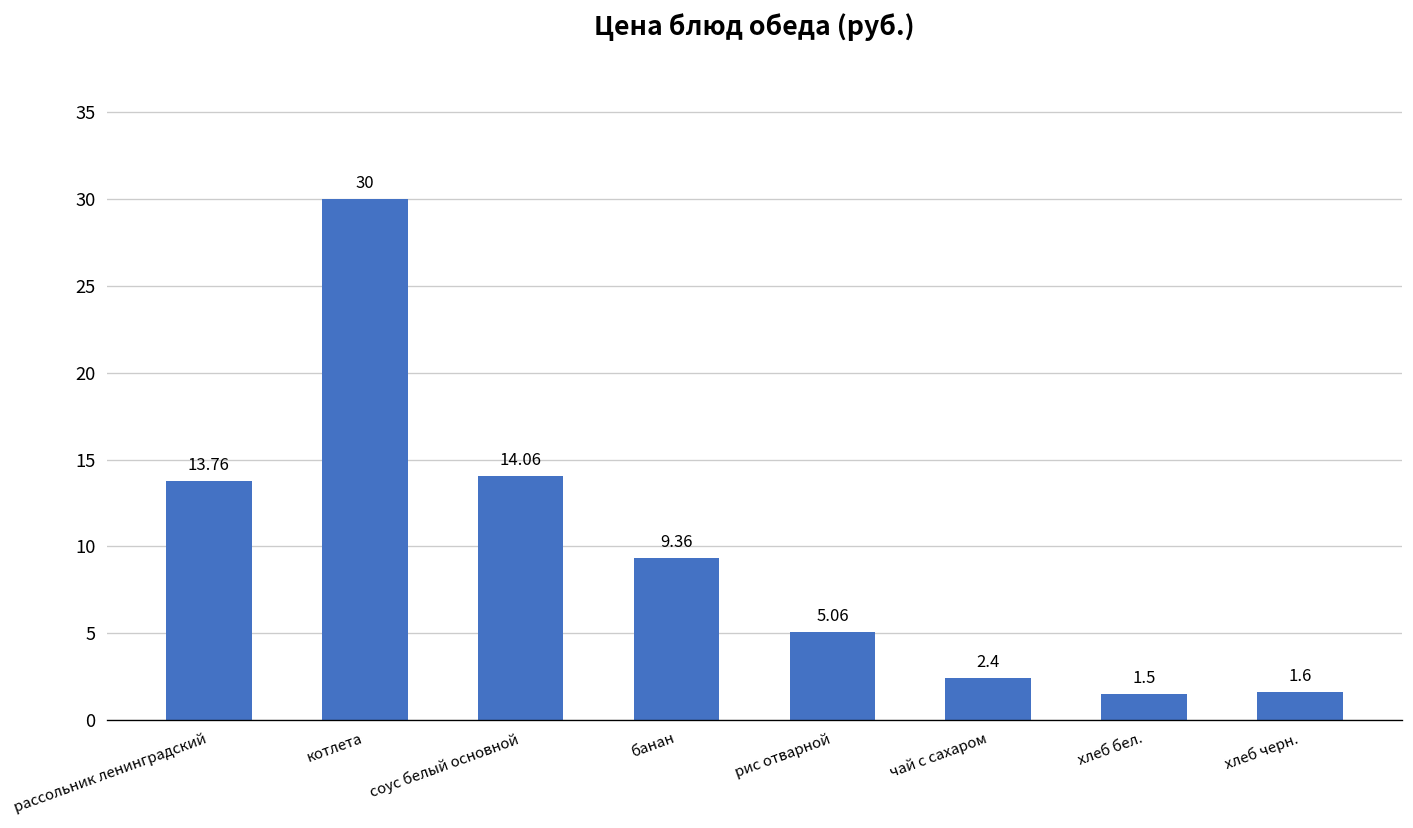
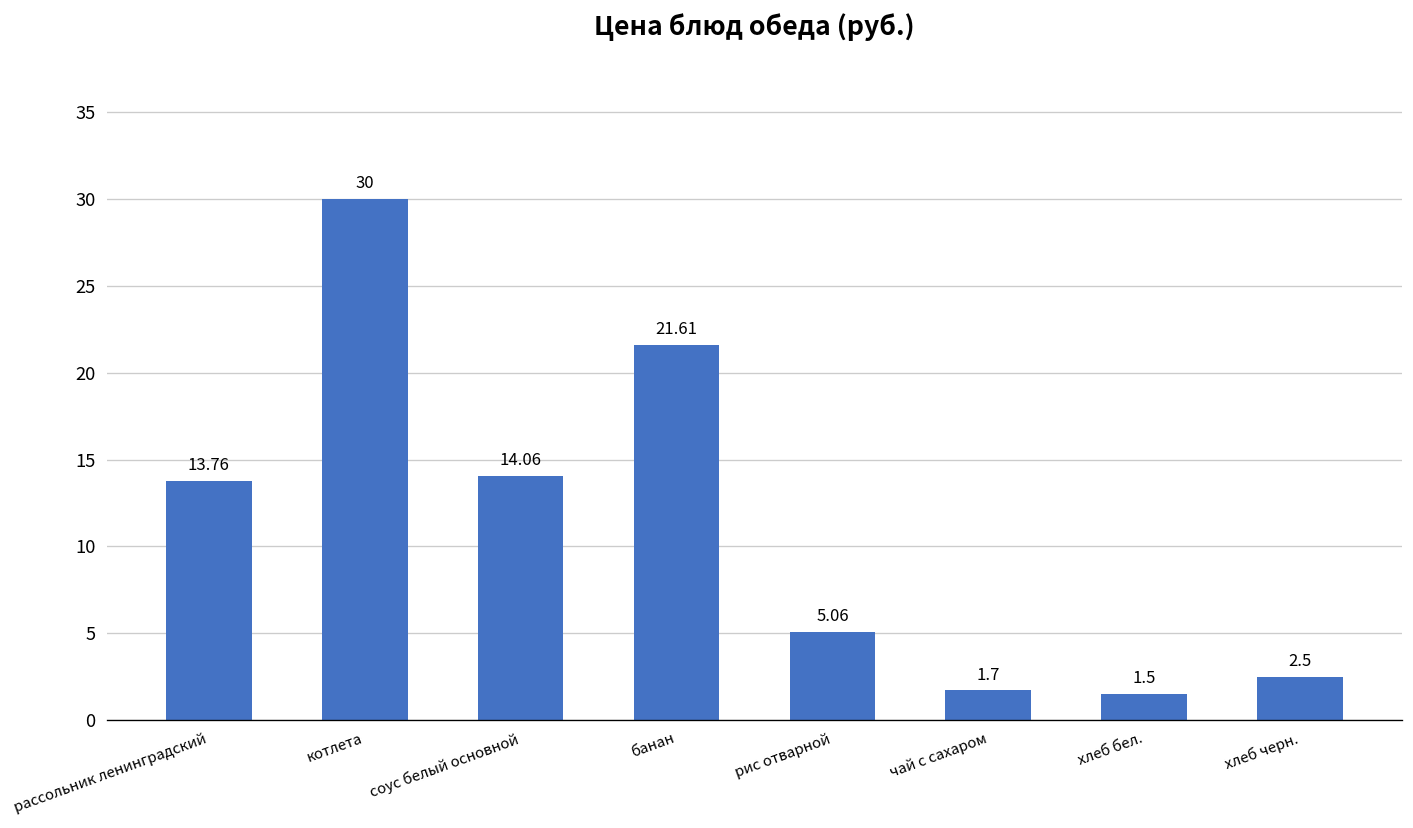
банан: 9.36 -> 21.61
чай с сахаром: 2.4 -> 1.7
хлеб черн.: 1.6 -> 2.5
